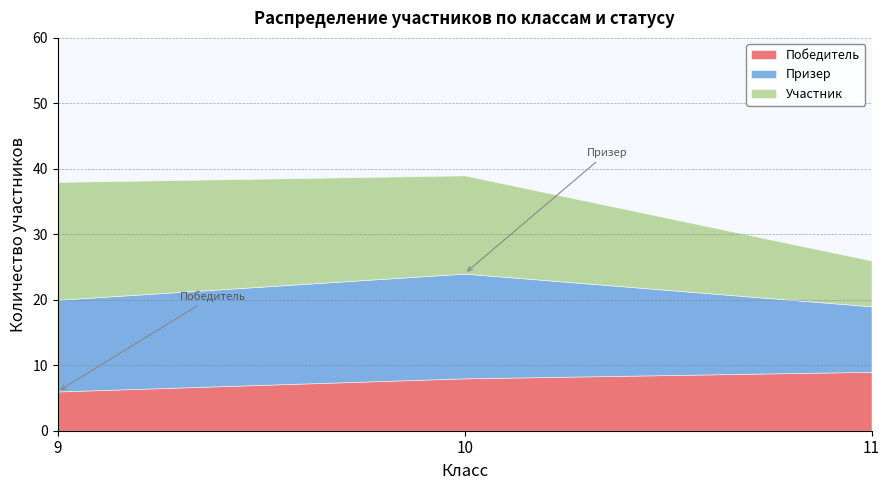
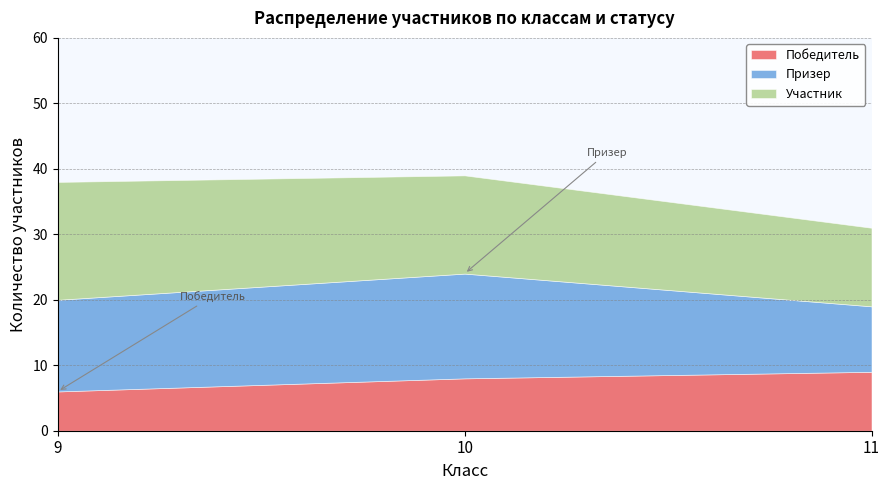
Участник, 11: 7 -> 12
